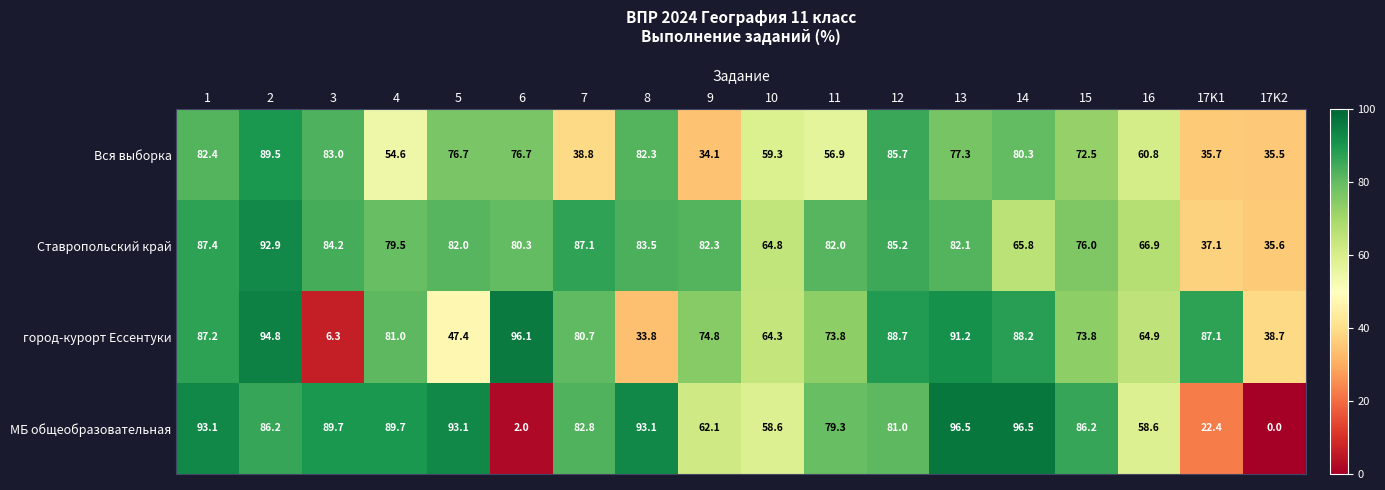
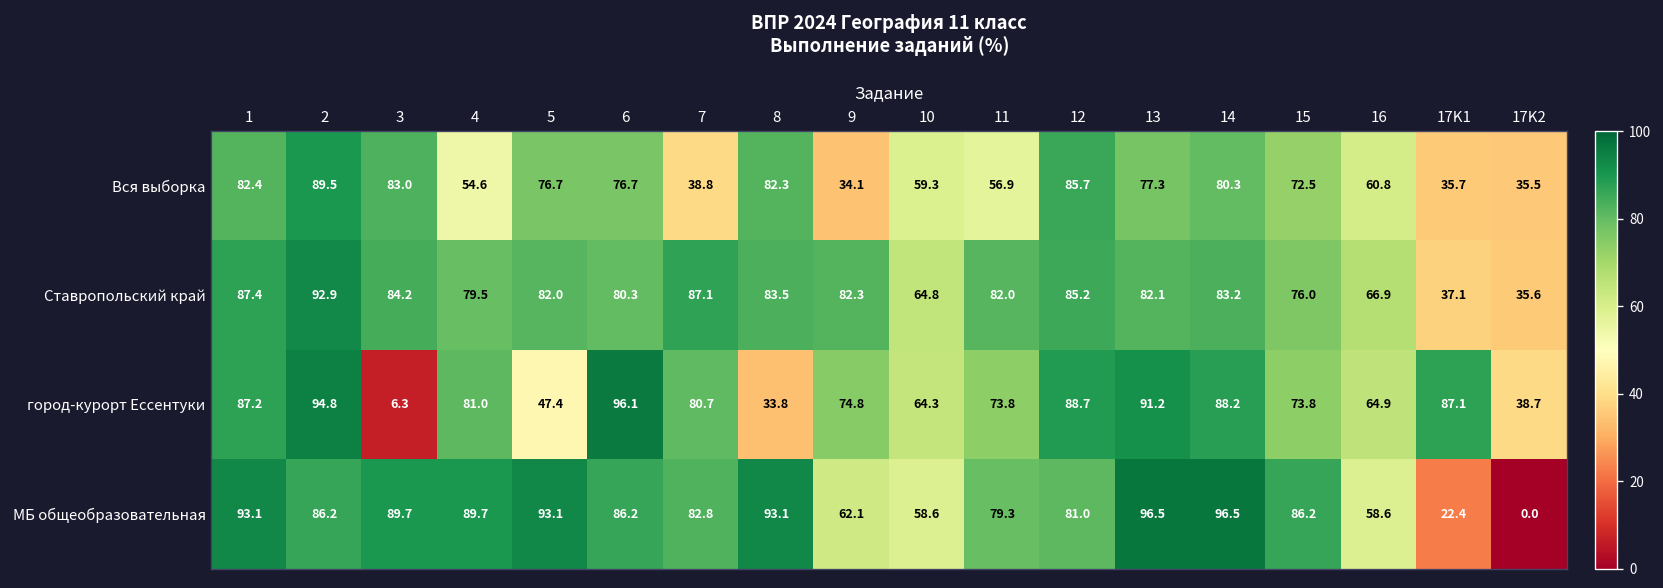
Ставропольский край, 14: 65.8 -> 83.2
МБ общеобразовательная, 6: 2.0 -> 86.2
